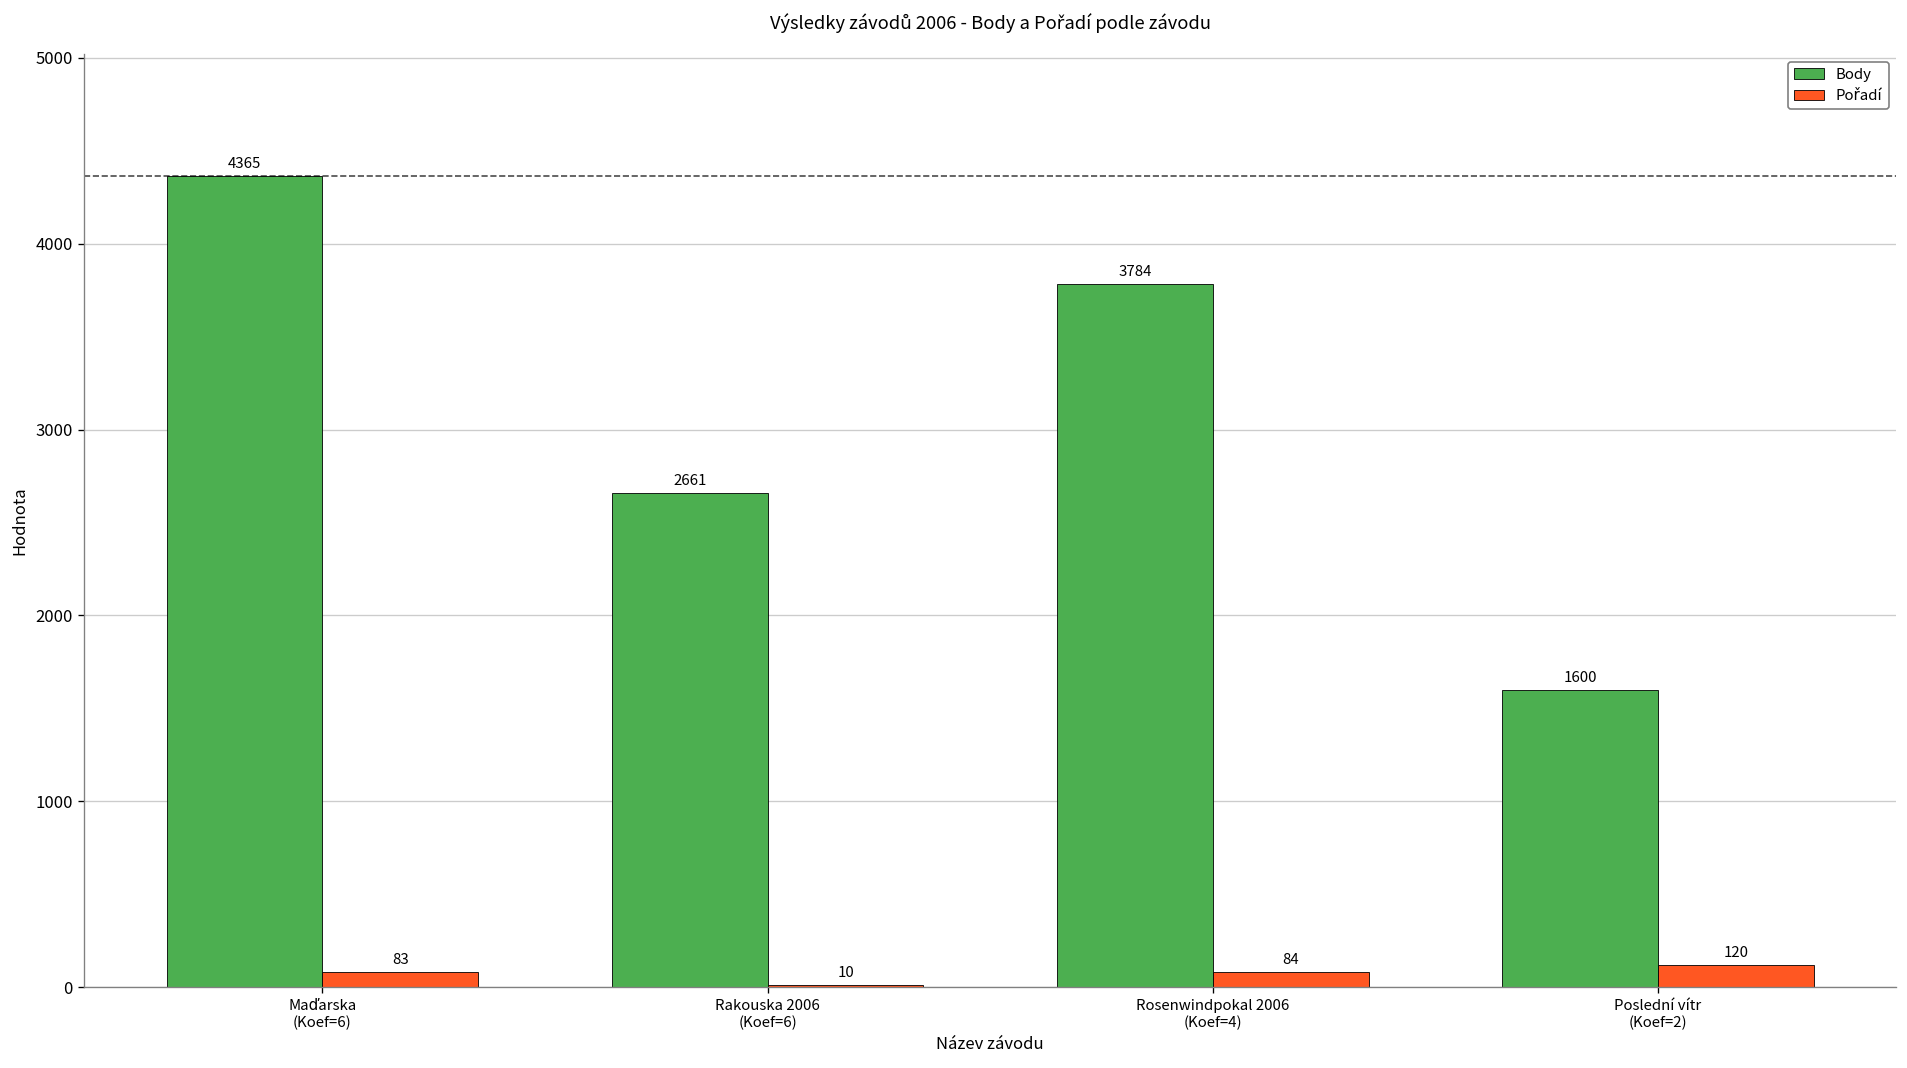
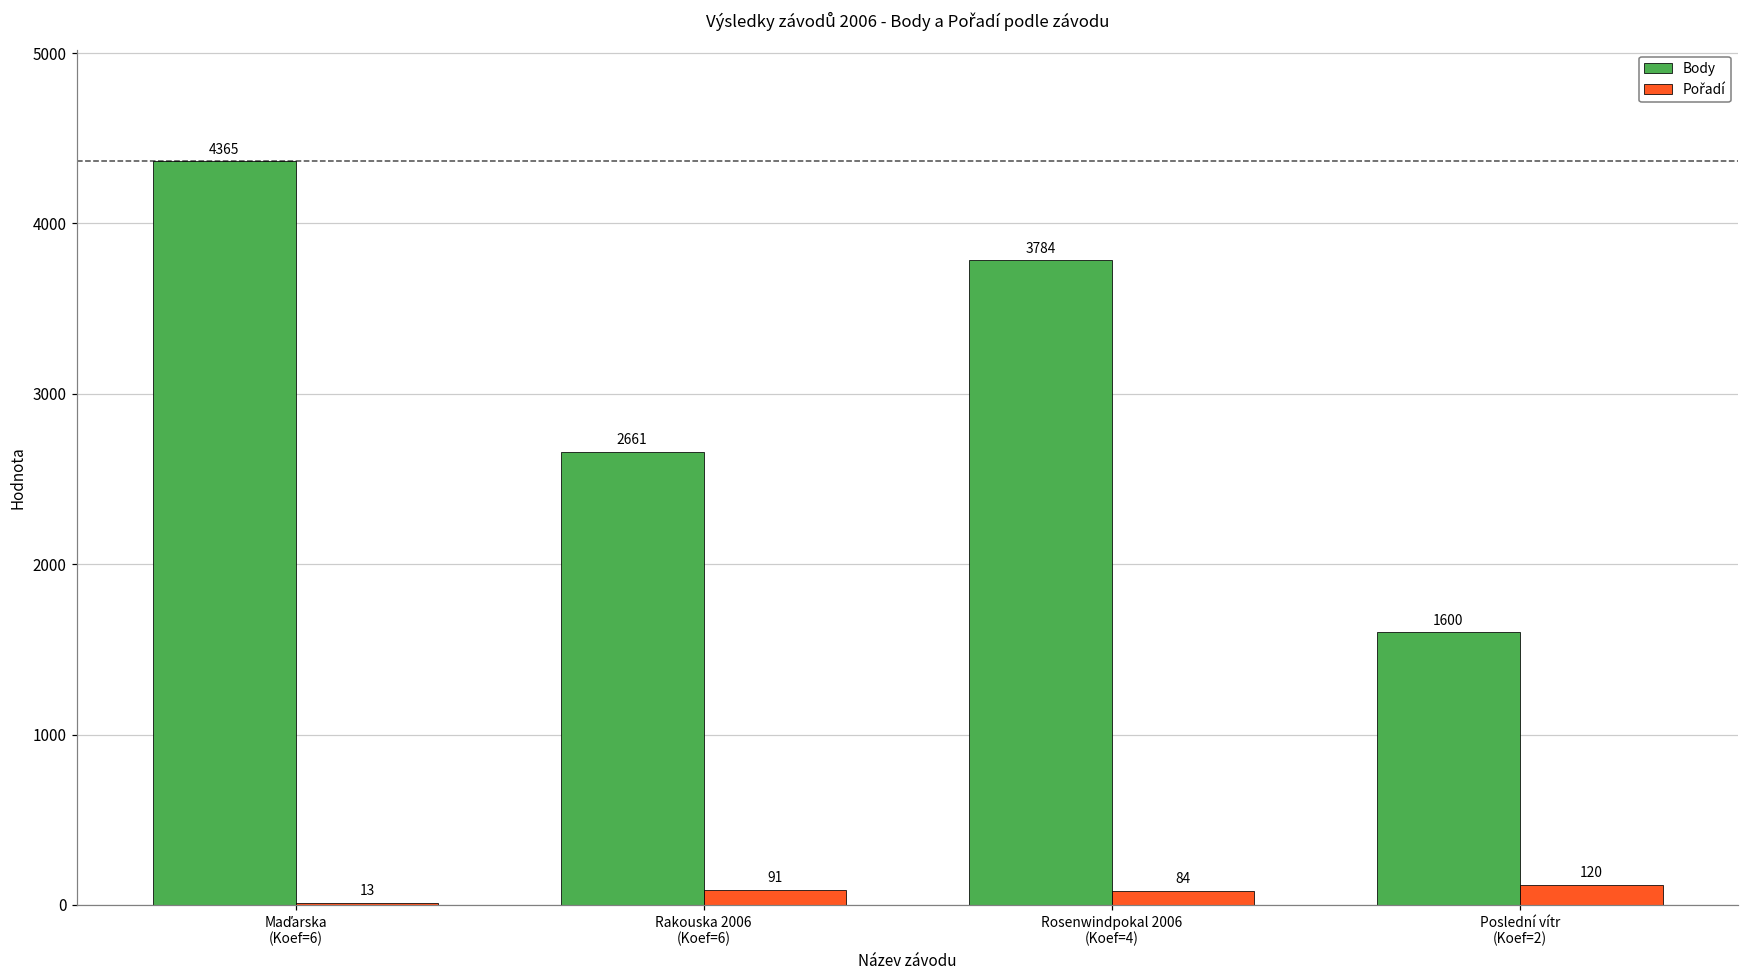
Pořadí, Maďarska (Koef=6): 83 -> 13
Pořadí, Rakouska 2006 (Koef=6): 10 -> 91
